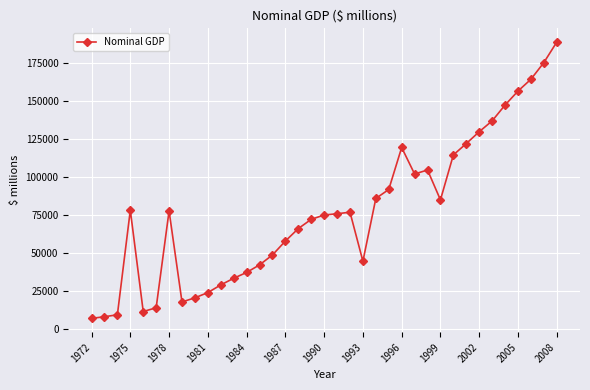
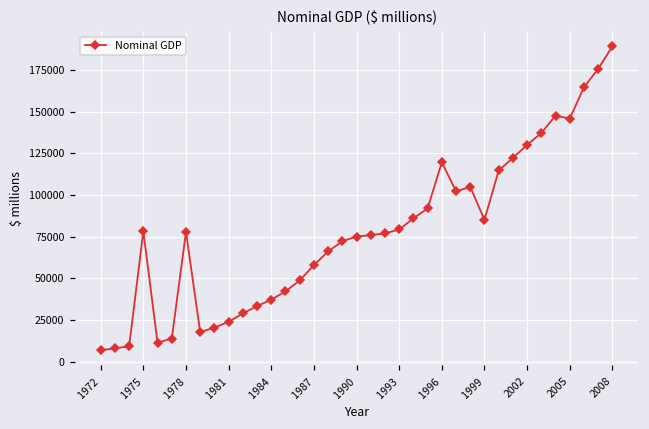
1993: 45000 -> 79000
2005: 157000 -> 146000
